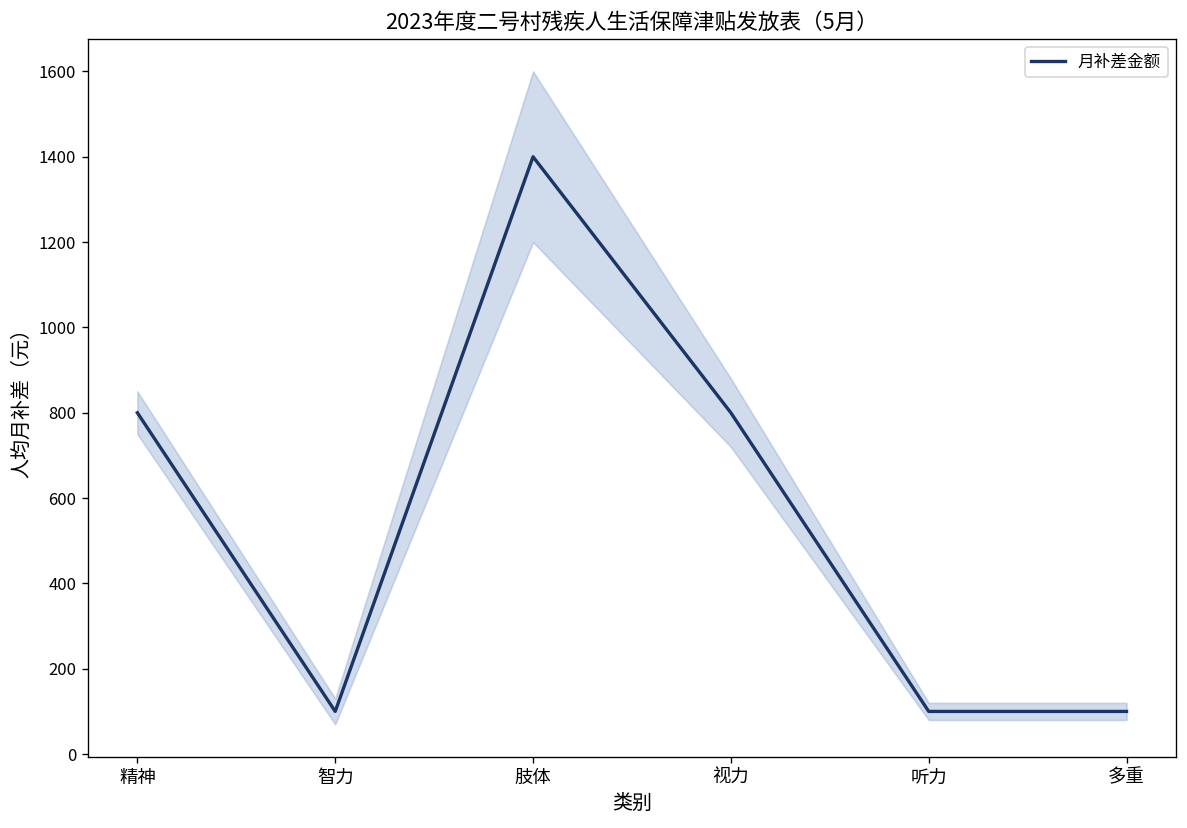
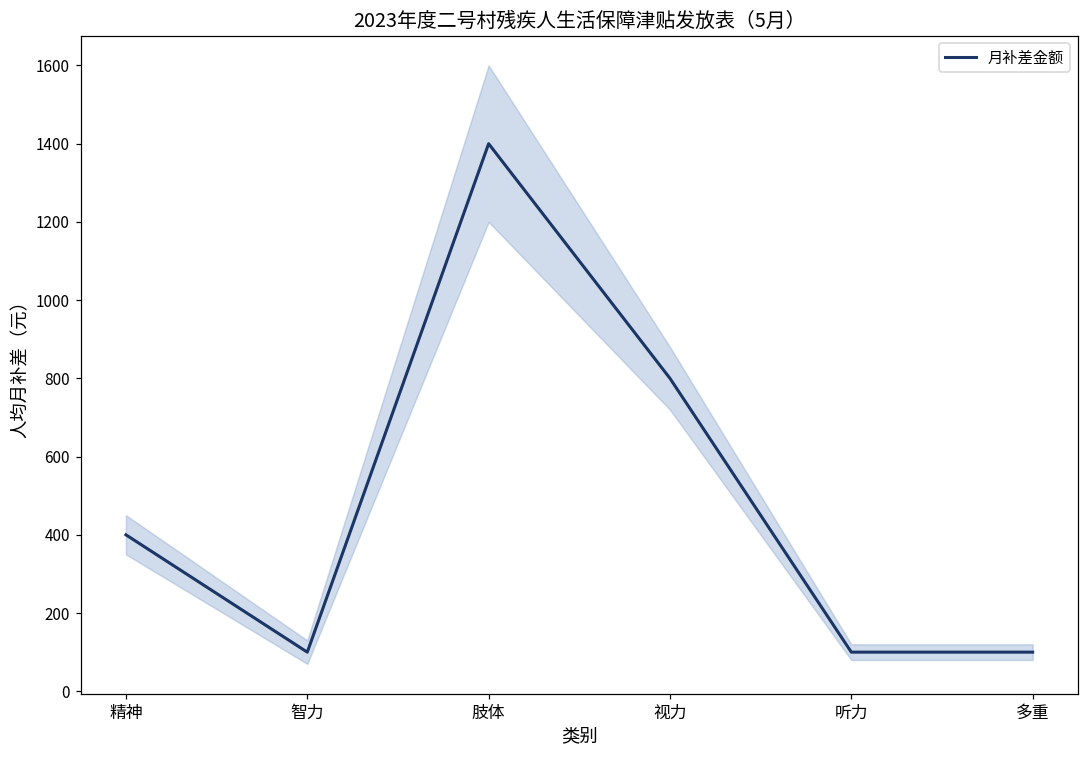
月补差金额, 精神: 800 -> 400
